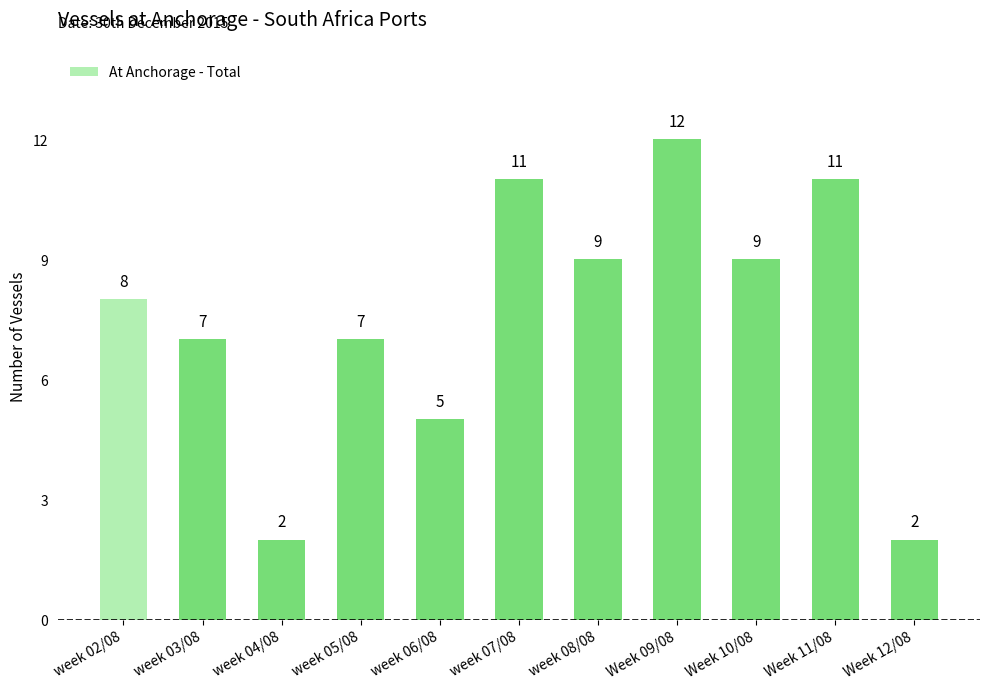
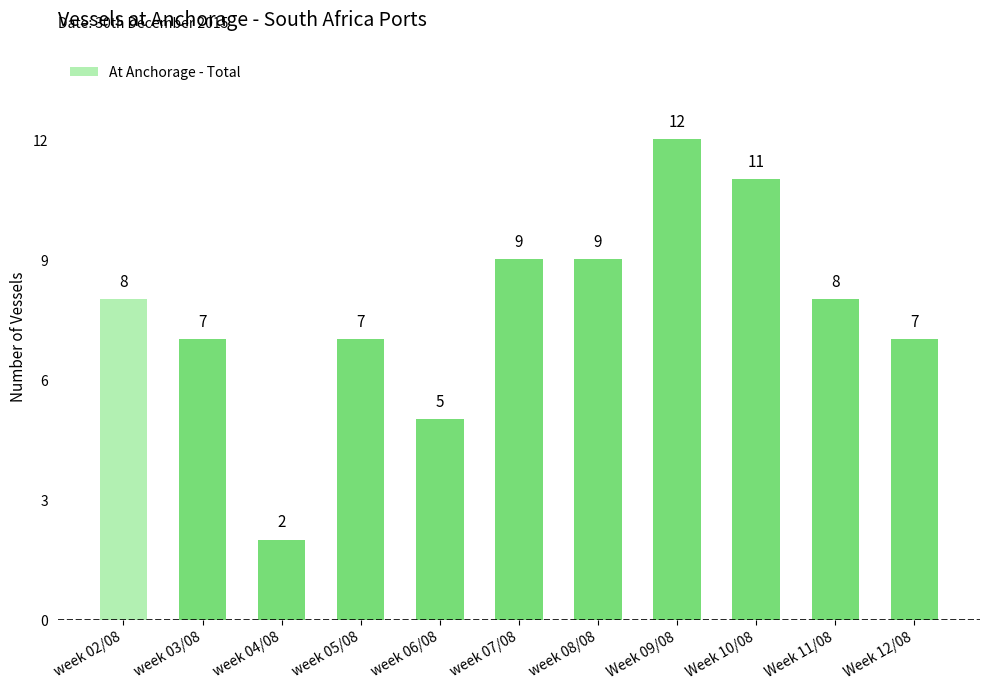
week 07/08: 11 -> 9
Week 10/08: 9 -> 11
Week 11/08: 11 -> 8
Week 12/08: 2 -> 7
